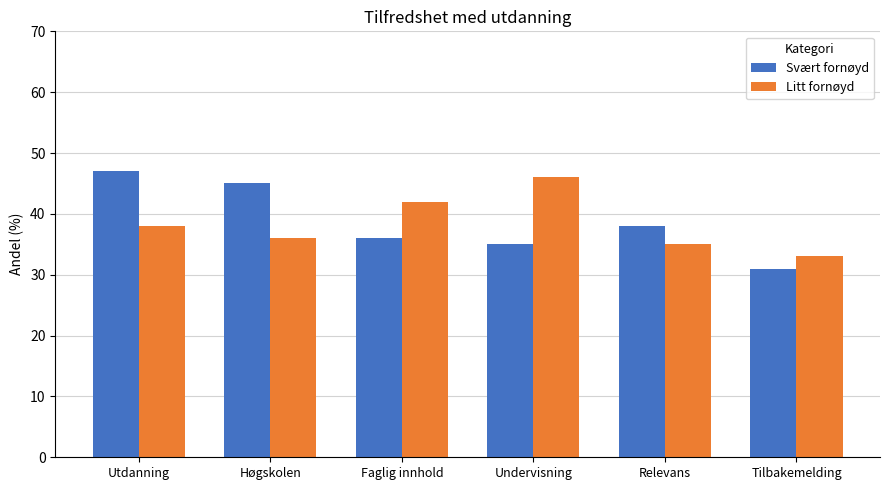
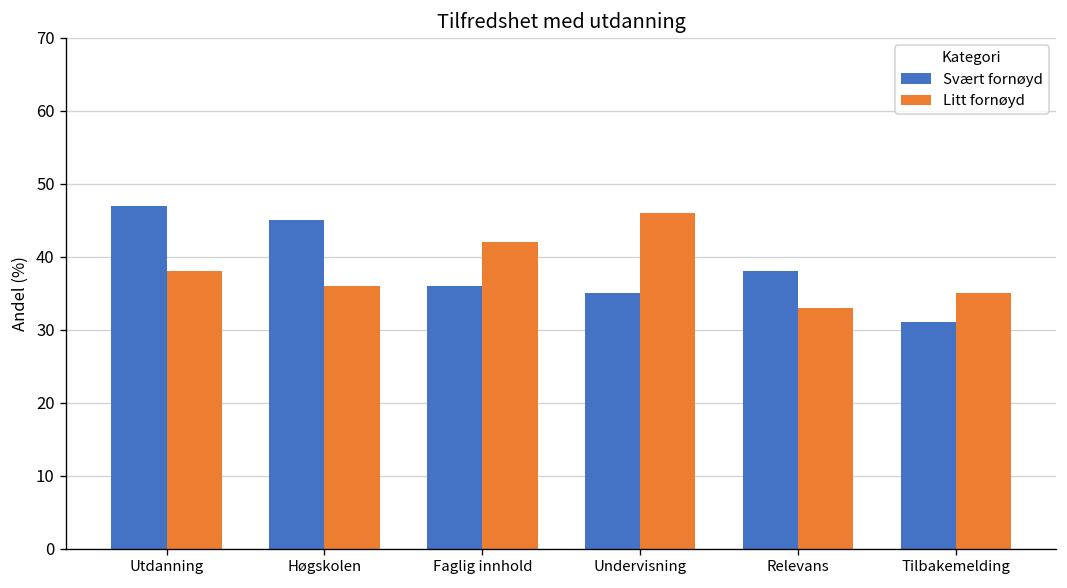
Litt fornøyd, Relevans: 35 -> 33
Litt fornøyd, Tilbakemelding: 33 -> 35
